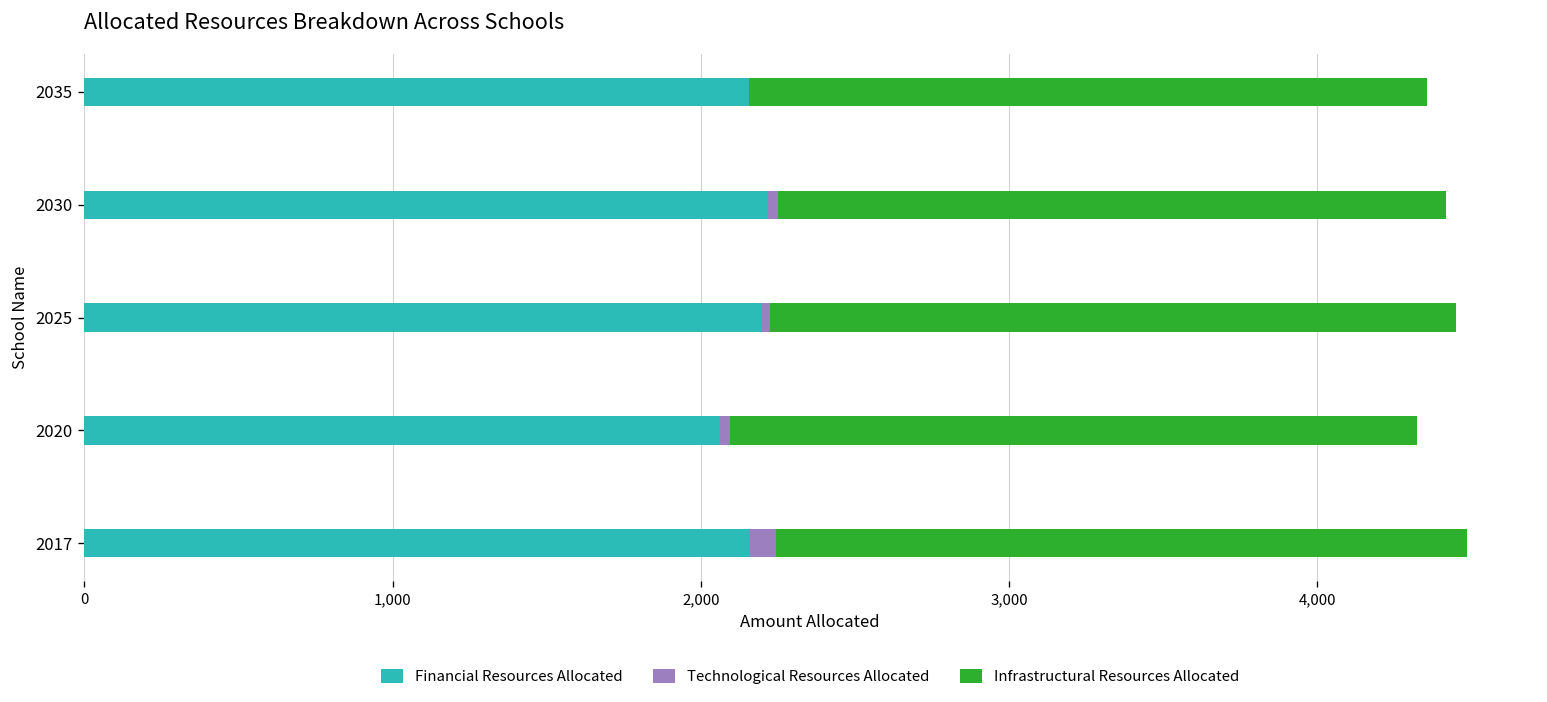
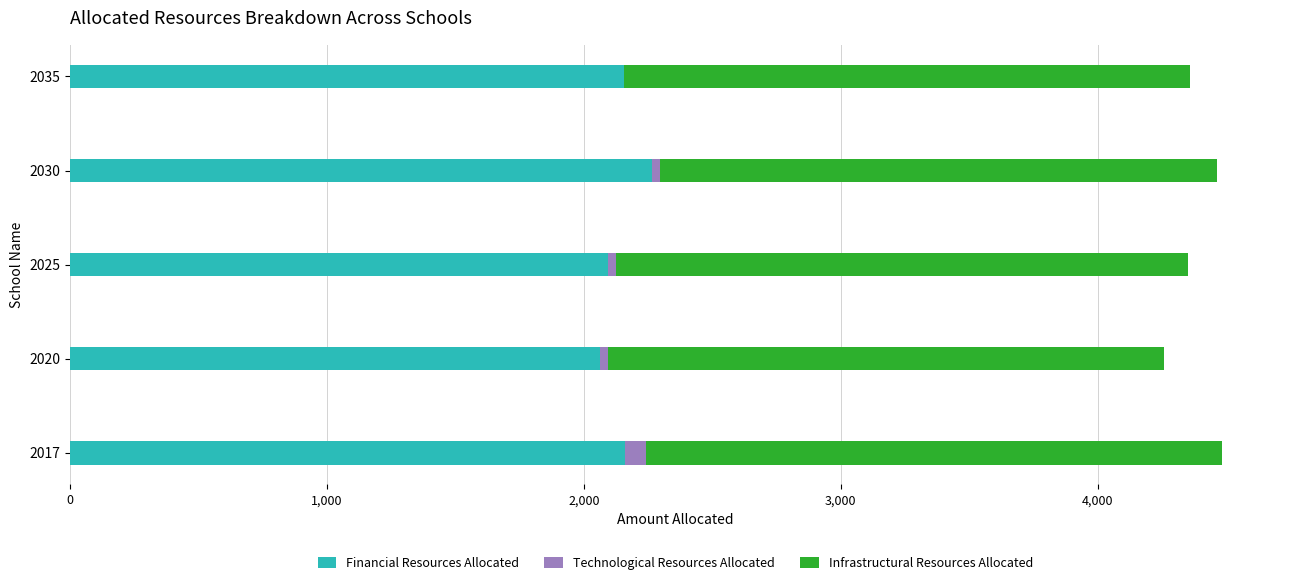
Financial Resources Allocated, 2030: 2,220 -> 2,260
Financial Resources Allocated, 2025: 2,190 -> 2,090
Infrastructural Resources Allocated, 2020: 2,230 -> 2,160
